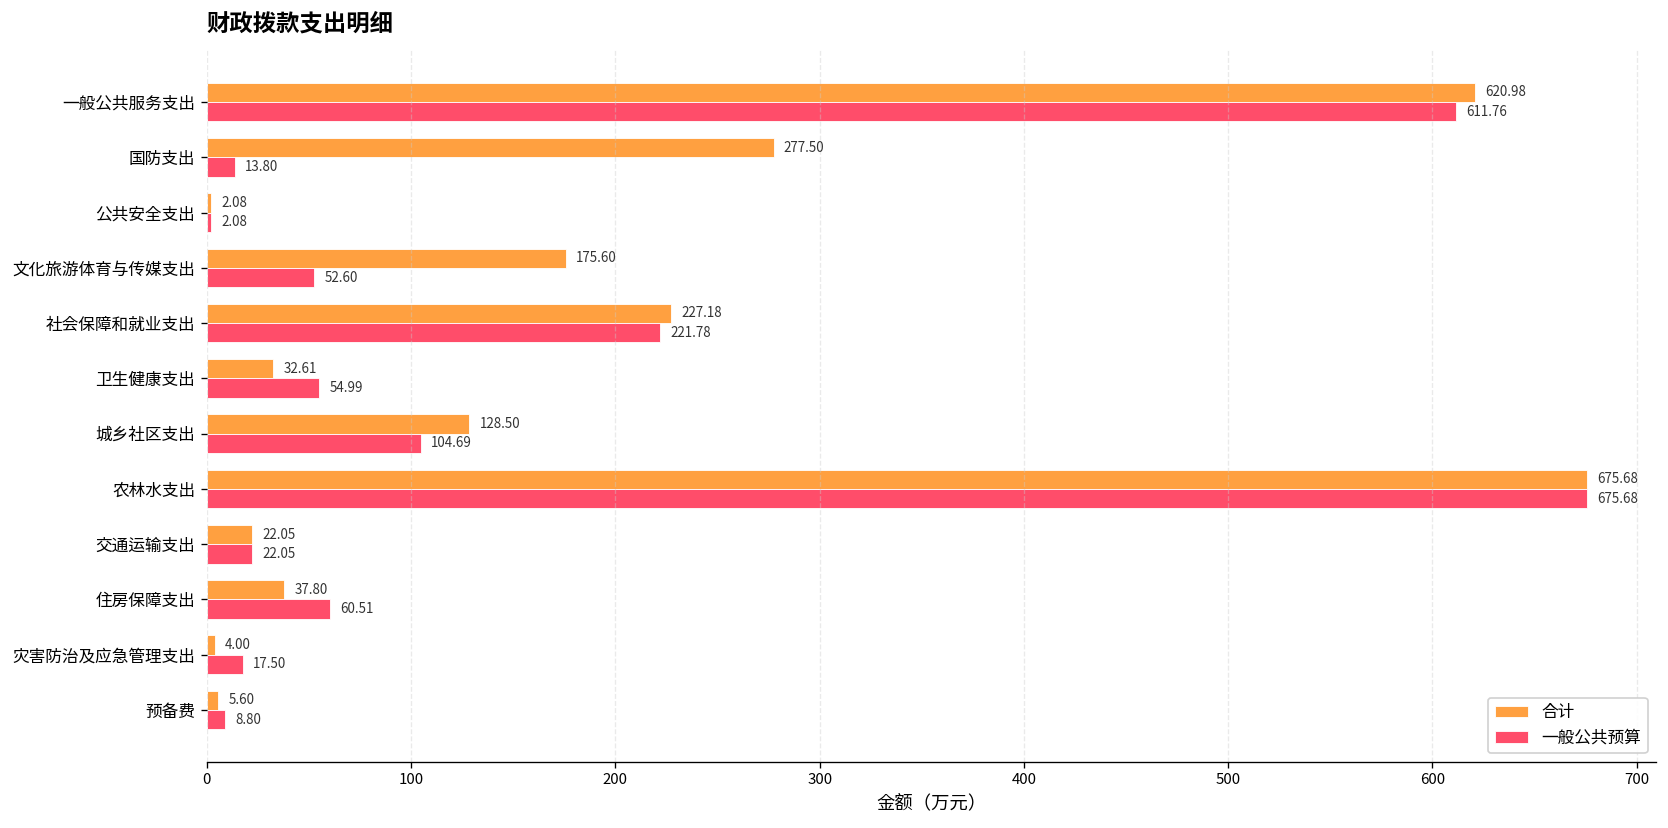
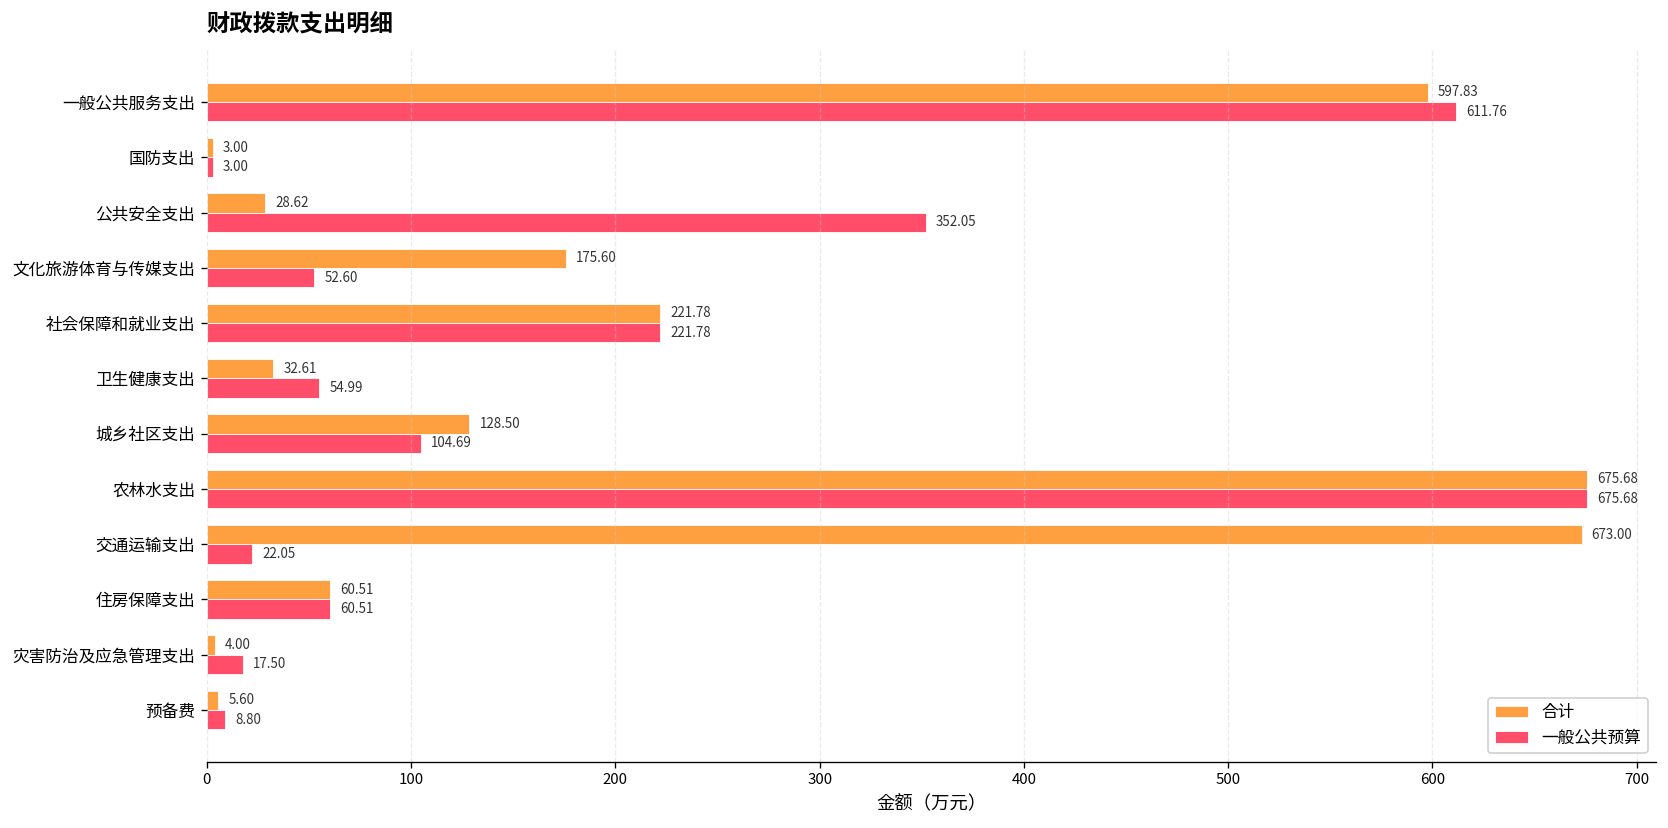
合计, 一般公共服务支出: 620.98 -> 597.83
合计, 国防支出: 277.50 -> 3.00
一般公共预算, 国防支出: 13.80 -> 3.00
合计, 公共安全支出: 2.08 -> 28.62
一般公共预算, 公共安全支出: 2.08 -> 352.05
合计, 社会保障和就业支出: 227.18 -> 221.78
合计, 交通运输支出: 22.05 -> 673.00
合计, 住房保障支出: 37.80 -> 60.51
